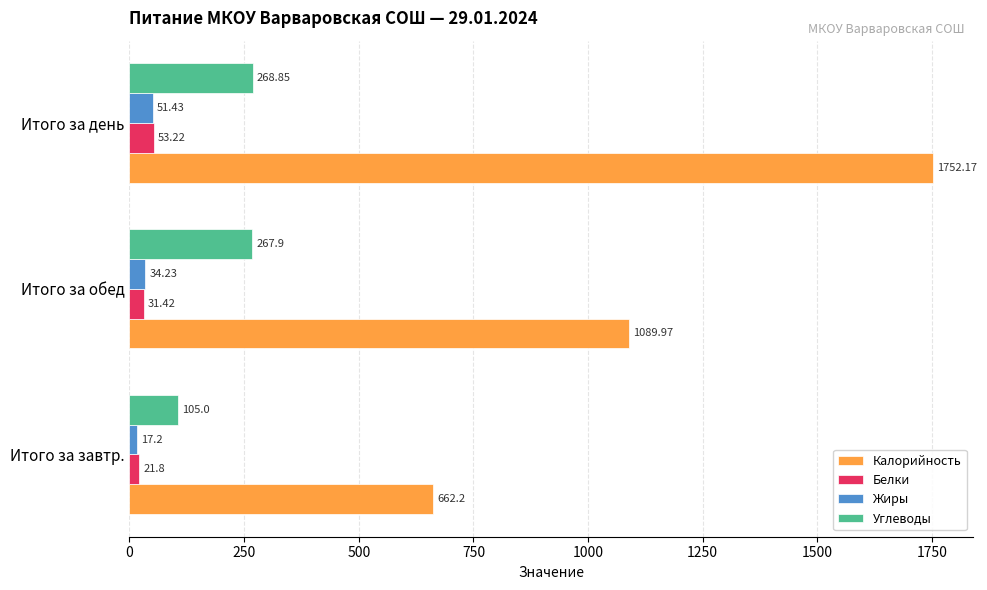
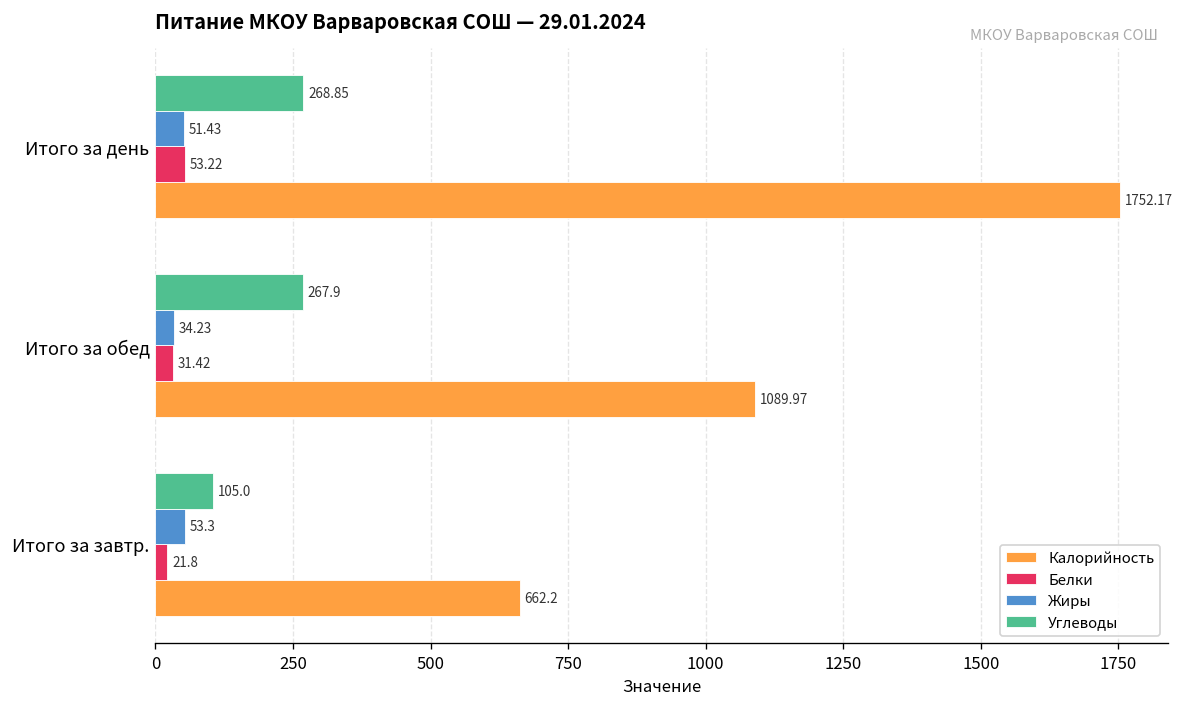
Жиры, Итого за завтр.: 17.2 -> 53.3
